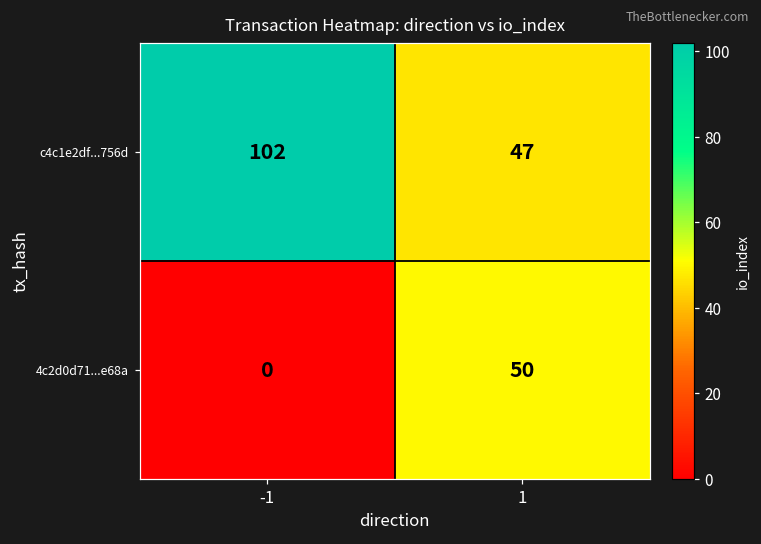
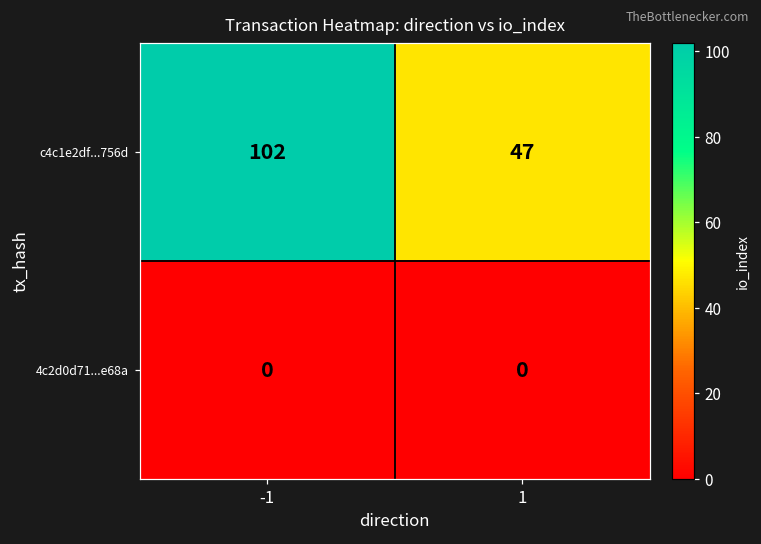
4c2d0d71...e68a, 1: 50 -> 0
